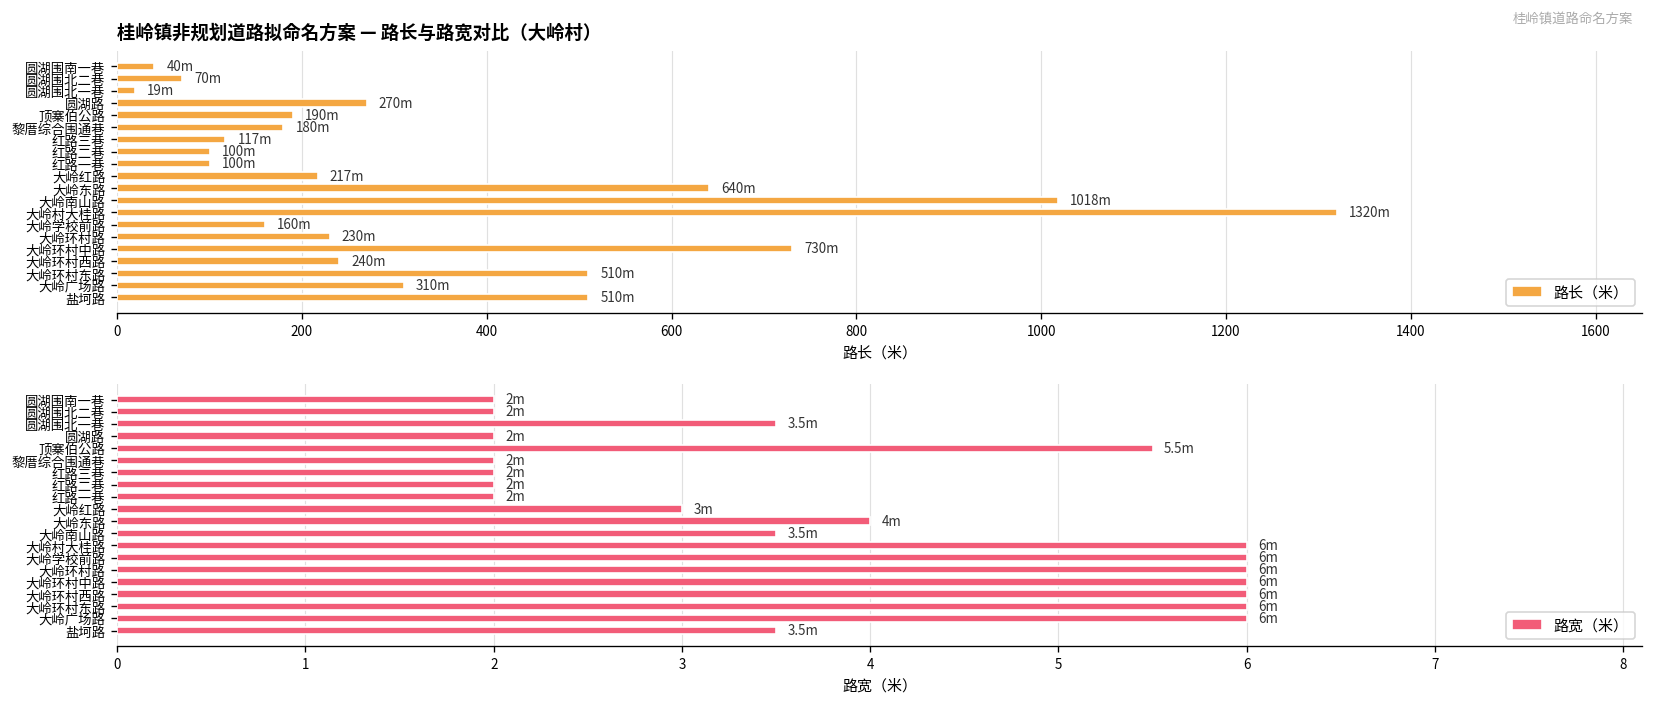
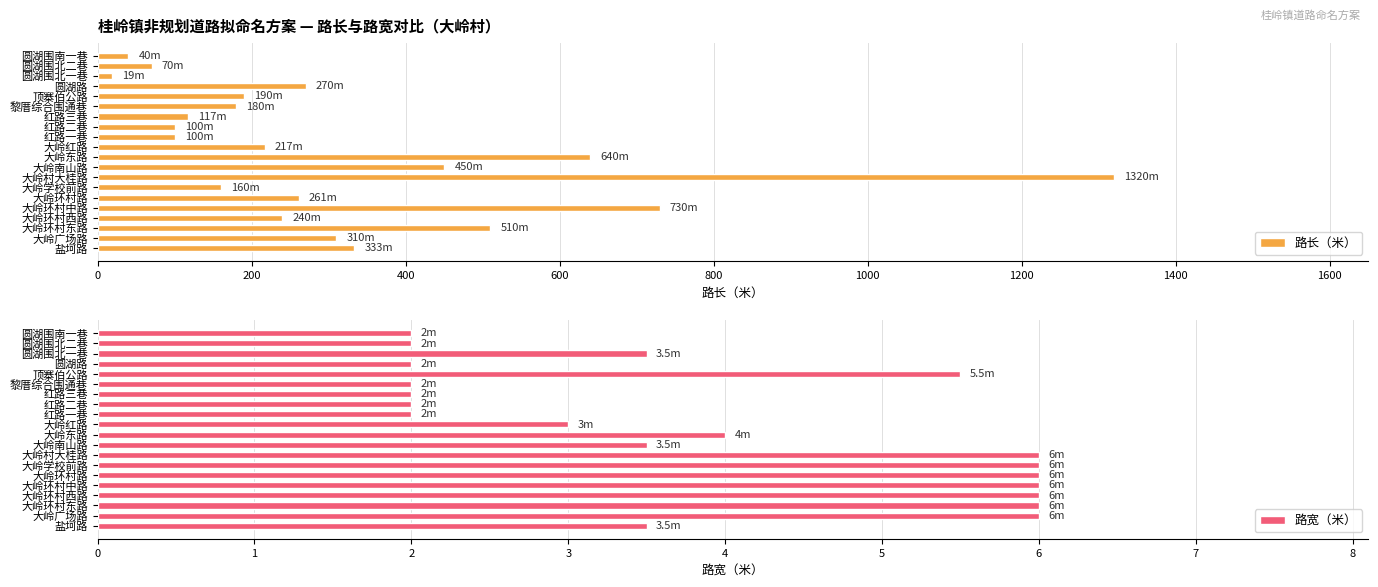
桂岭镇非规划道路拟命名方案 — 路长与路宽对比（大岭村）, 大岭南山路: 1018m -> 450m
桂岭镇非规划道路拟命名方案 — 路长与路宽对比（大岭村）, 大岭环村路: 230m -> 261m
桂岭镇非规划道路拟命名方案 — 路长与路宽对比（大岭村）, 盐坷路: 510m -> 333m
